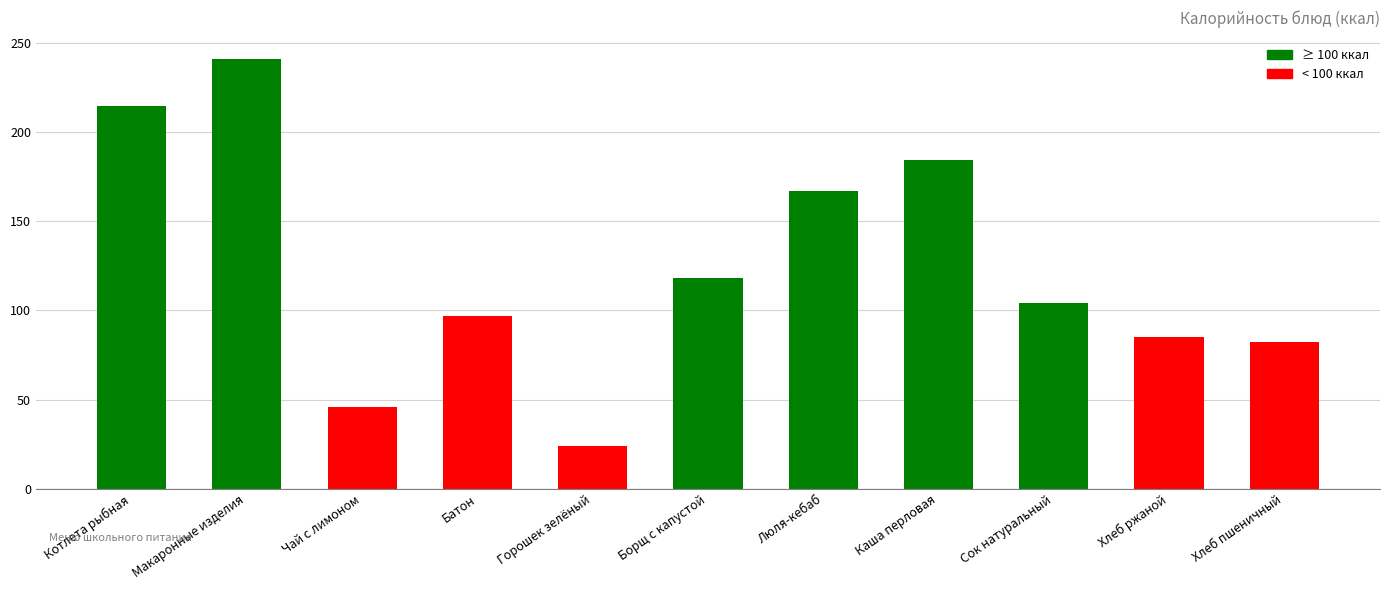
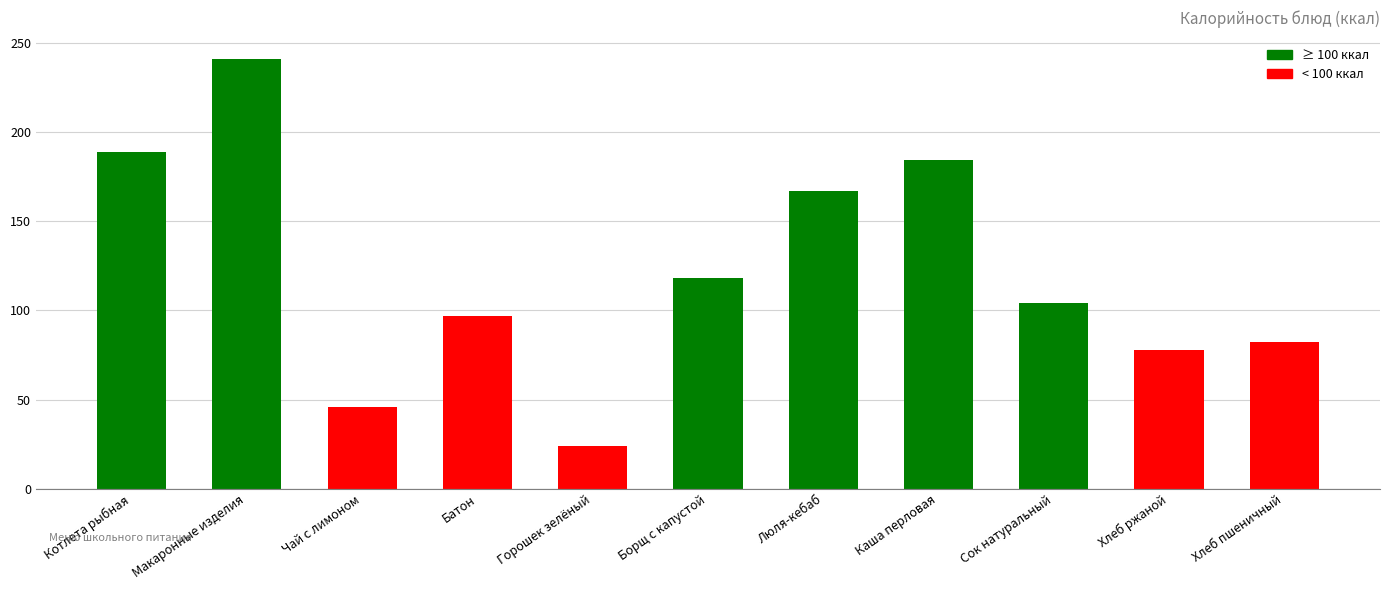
Котлета рыбная: 215 -> 189
Хлеб ржаной: 85 -> 78
